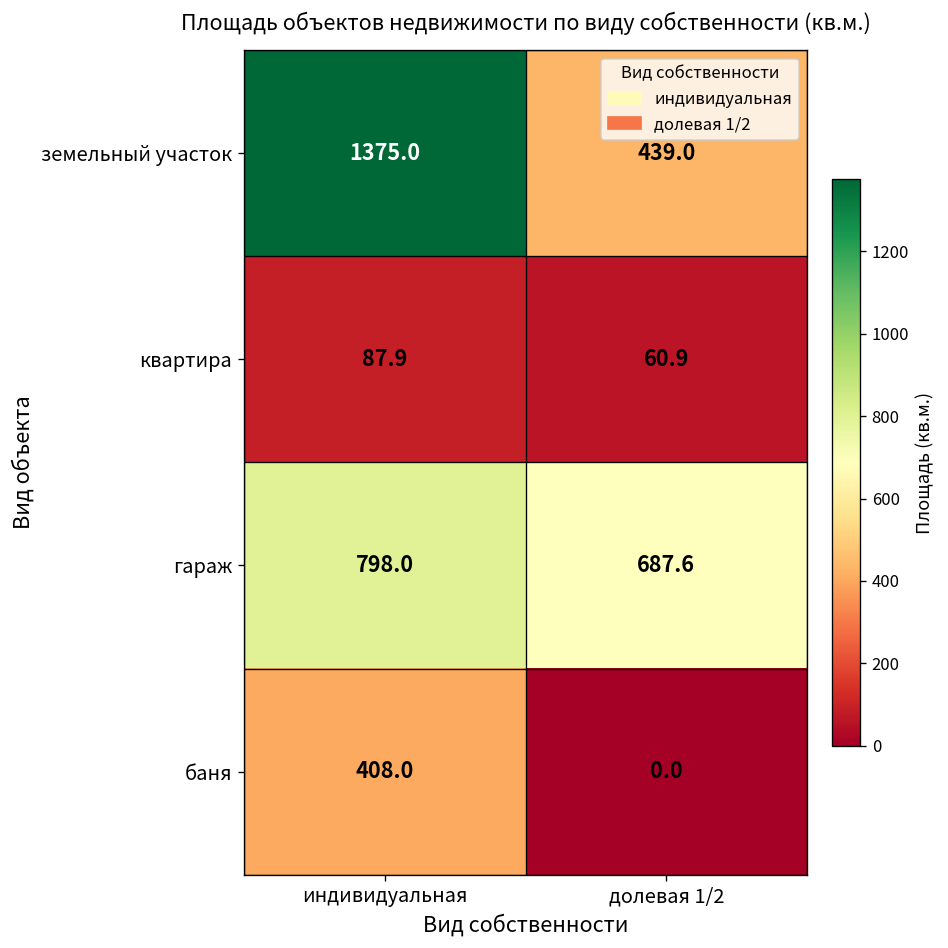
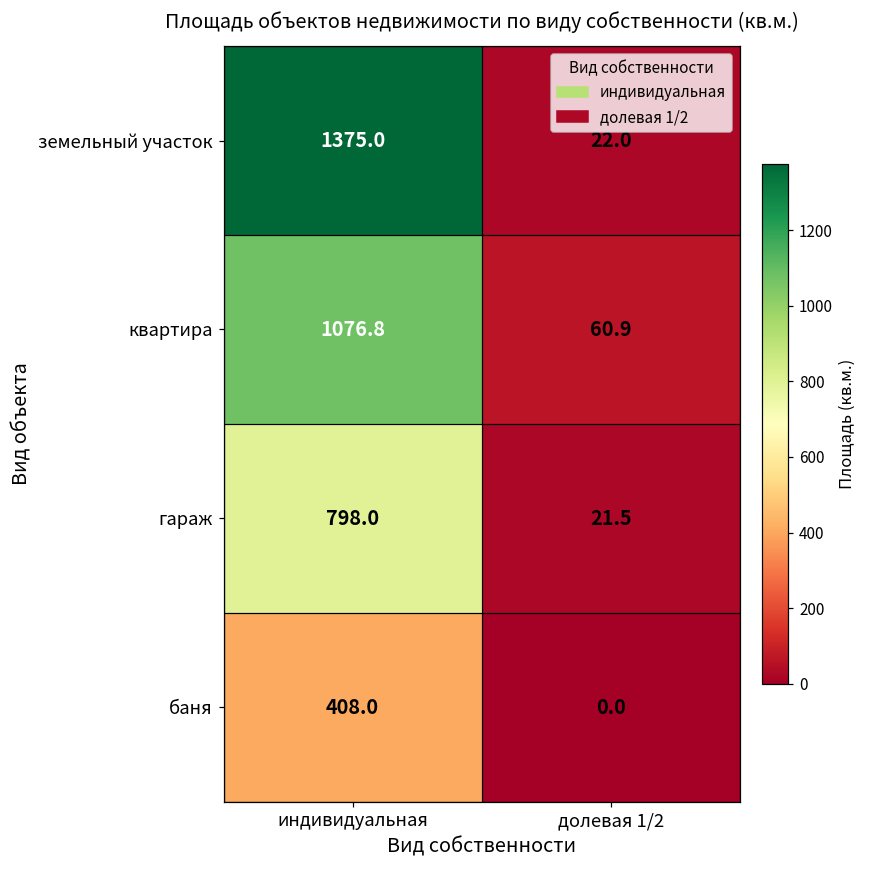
земельный участок, долевая 1/2: 439.0 -> 22.0
квартира, индивидуальная: 87.9 -> 1076.8
гараж, долевая 1/2: 687.6 -> 21.5
